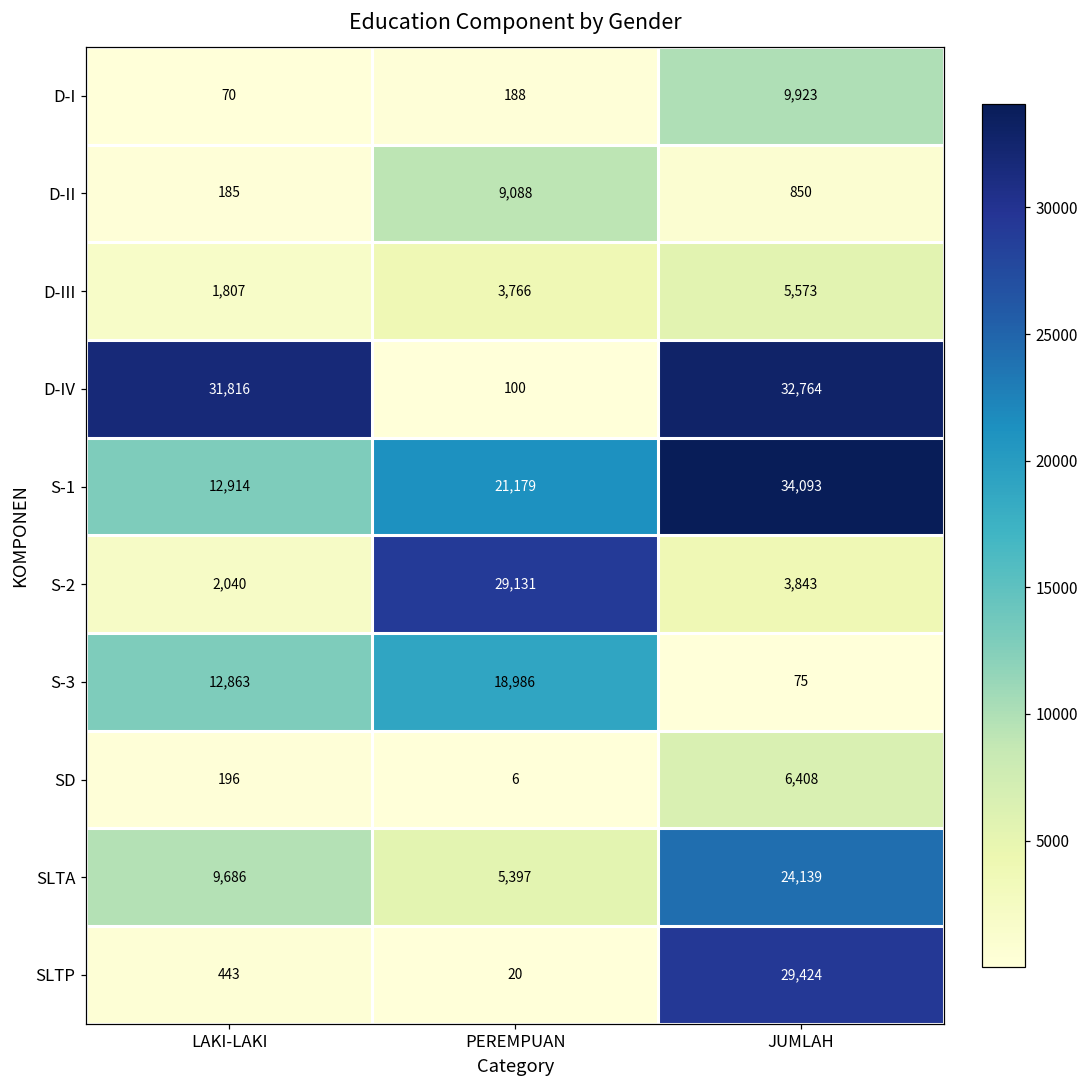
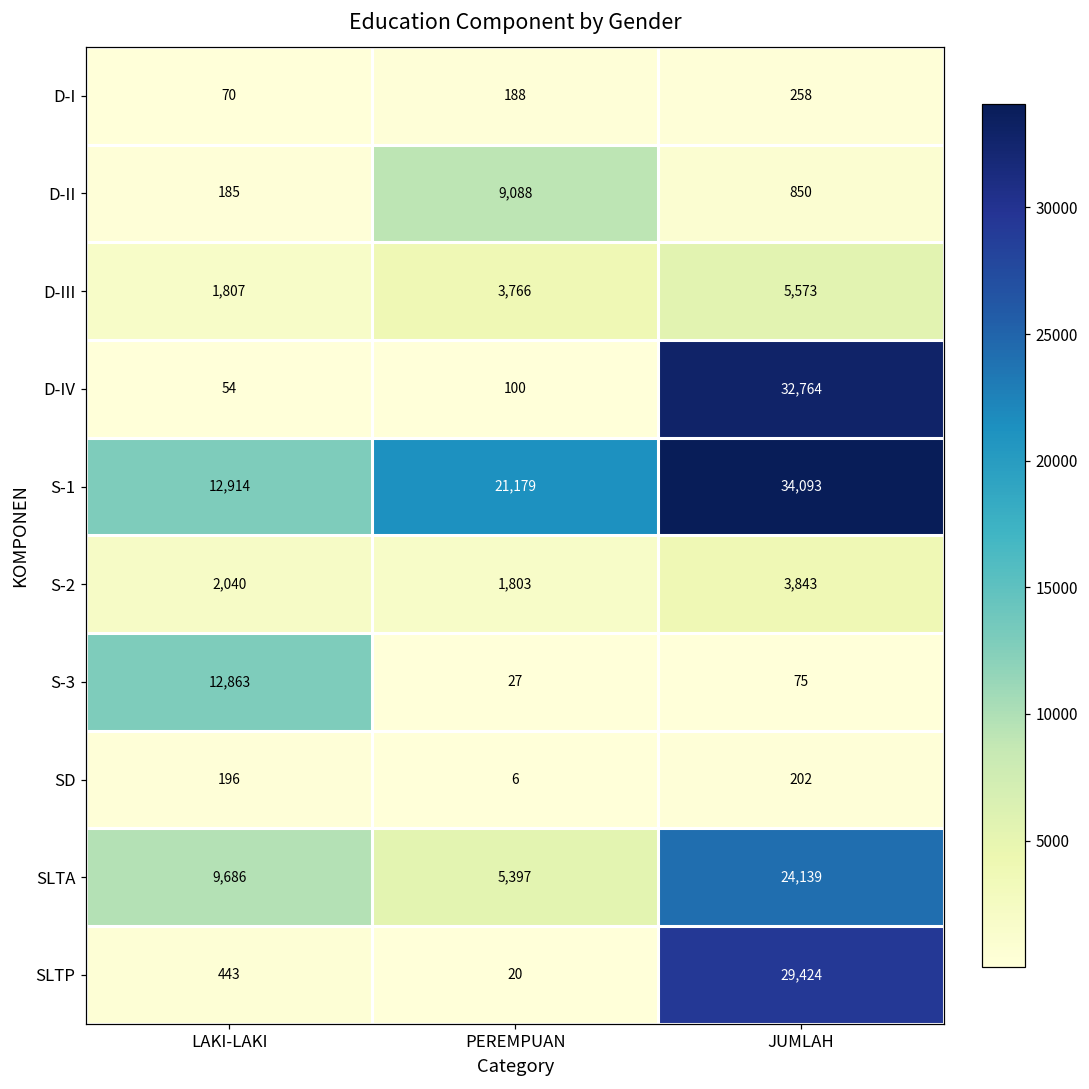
D-I, JUMLAH: 9,923 -> 258
D-IV, LAKI-LAKI: 31,816 -> 54
S-2, PEREMPUAN: 29,131 -> 1,803
S-3, PEREMPUAN: 18,986 -> 27
SD, JUMLAH: 6,408 -> 202
